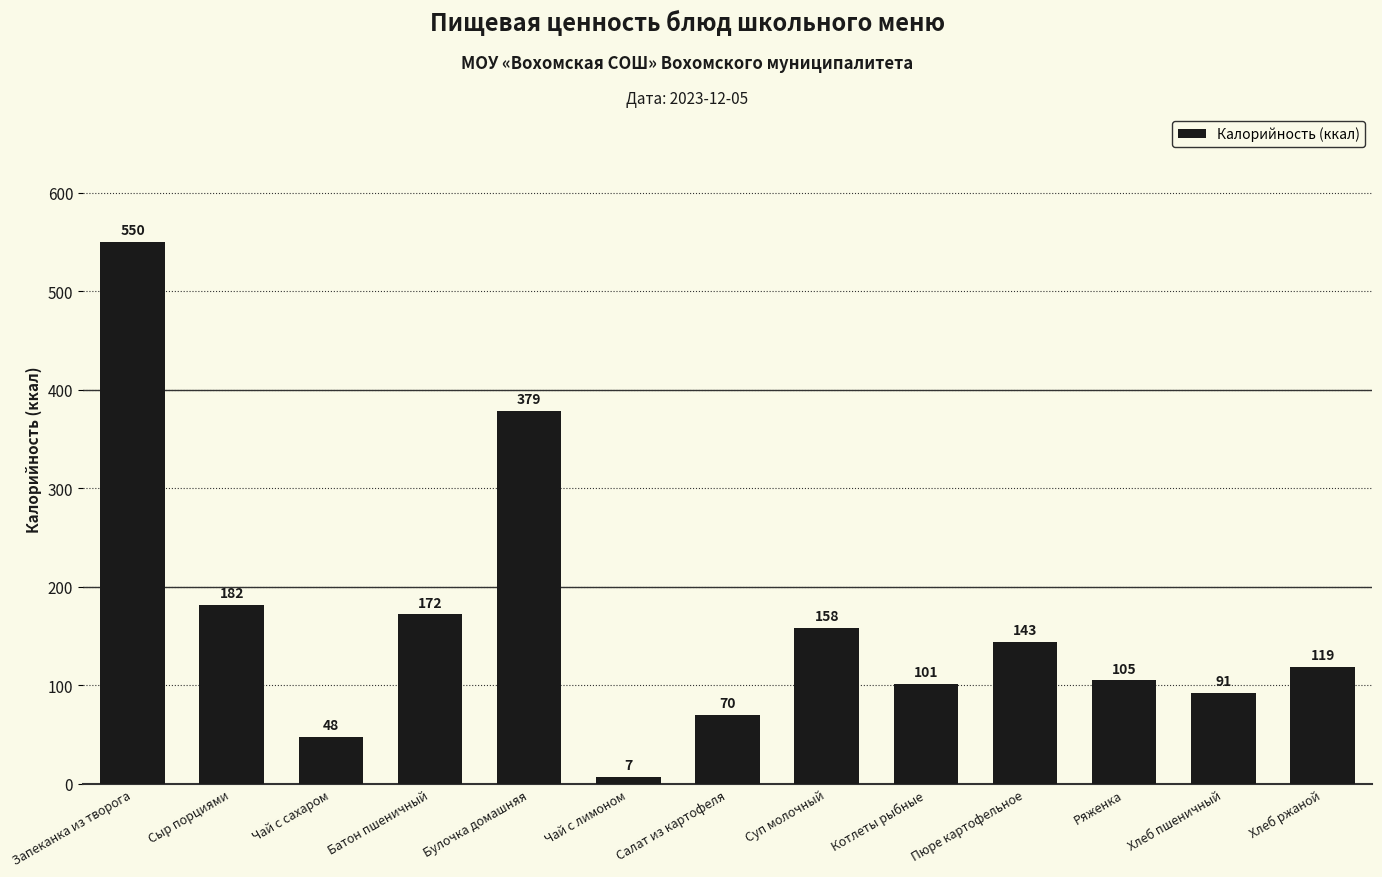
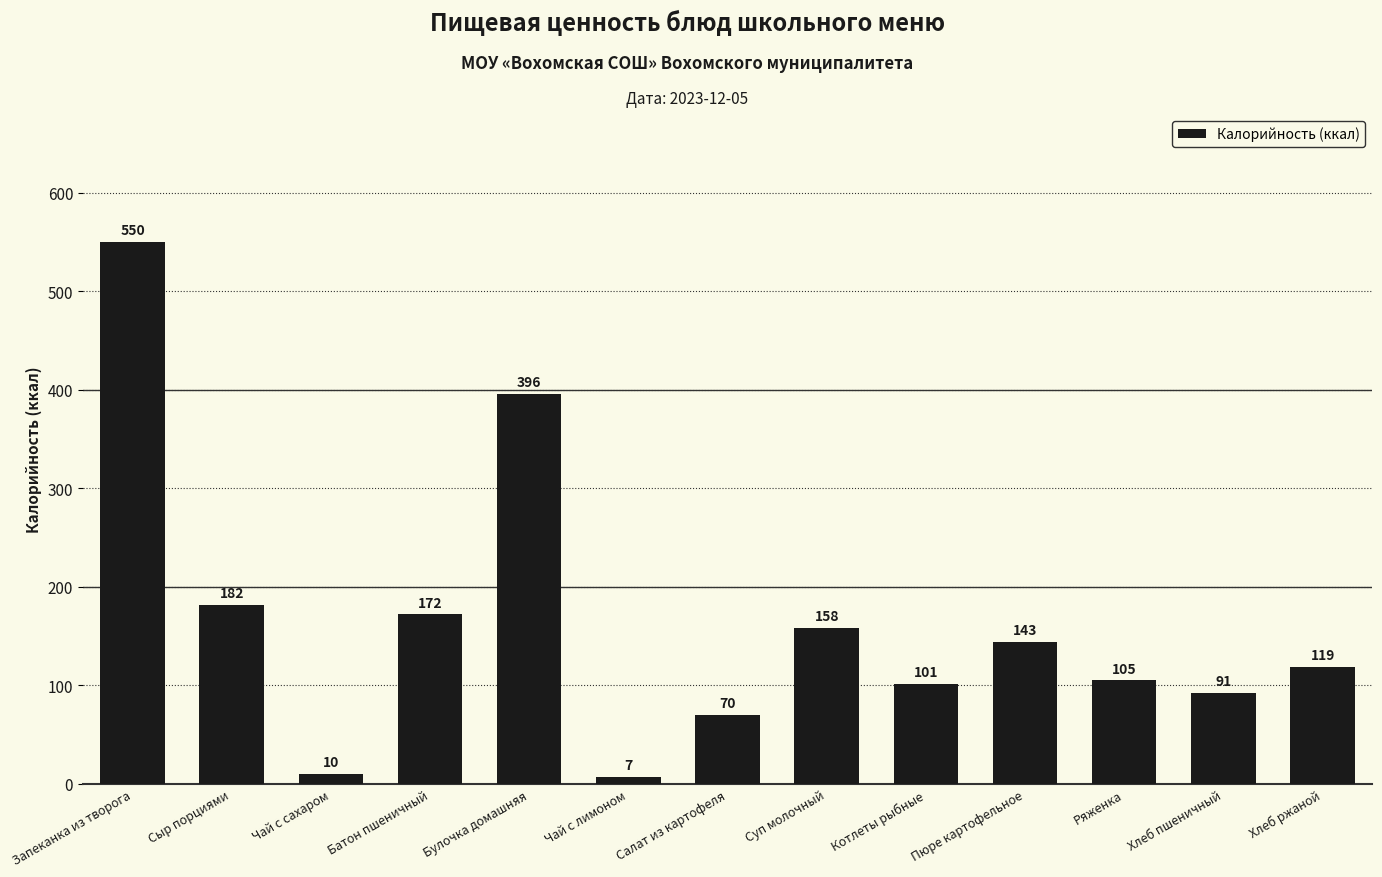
Чай с сахаром: 48 -> 10
Булочка домашняя: 379 -> 396
